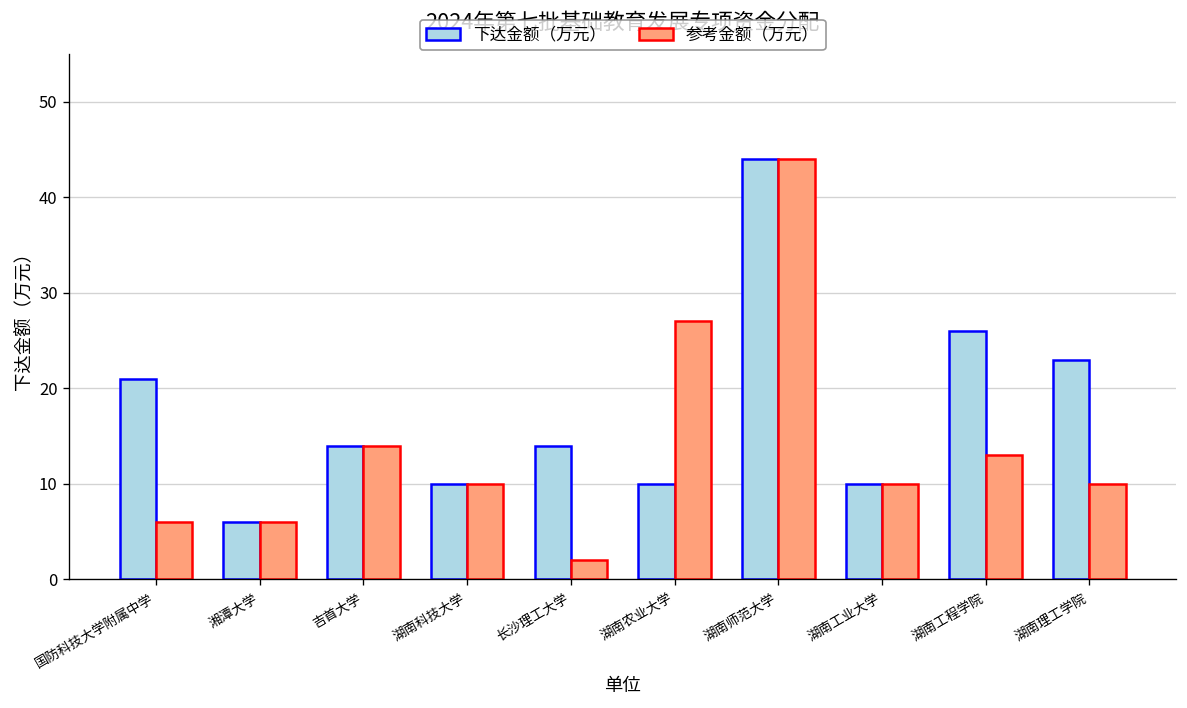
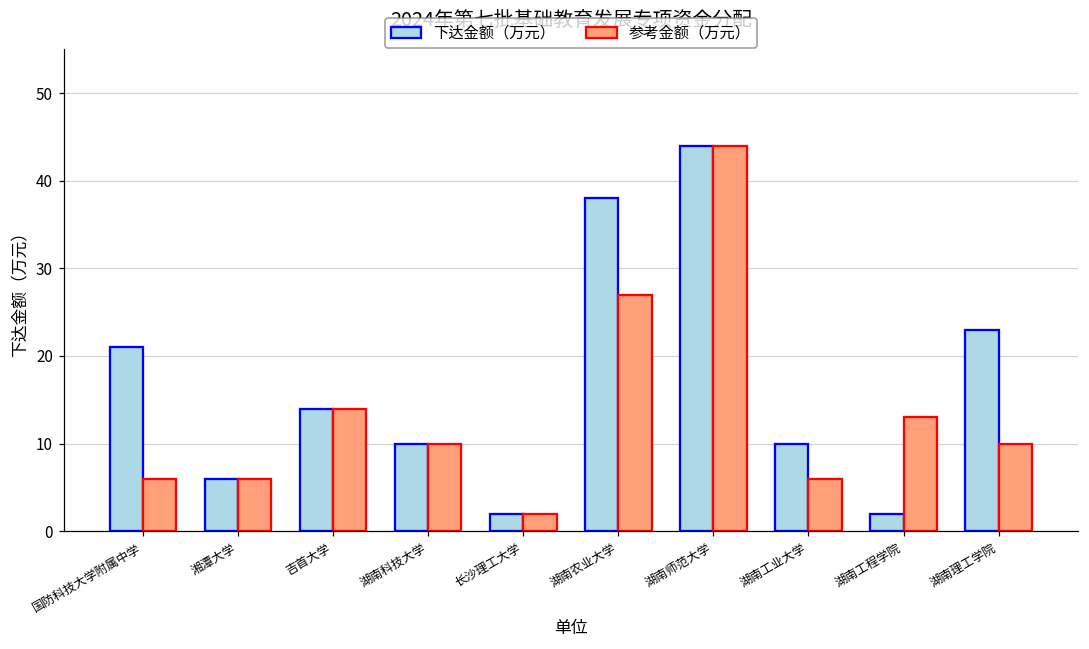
下达金额（万元）, 长沙理工大学: 14 -> 2
下达金额（万元）, 湖南农业大学: 10 -> 38
参考金额（万元）, 湖南工业大学: 10 -> 6
下达金额（万元）, 湖南工程学院: 26 -> 2
